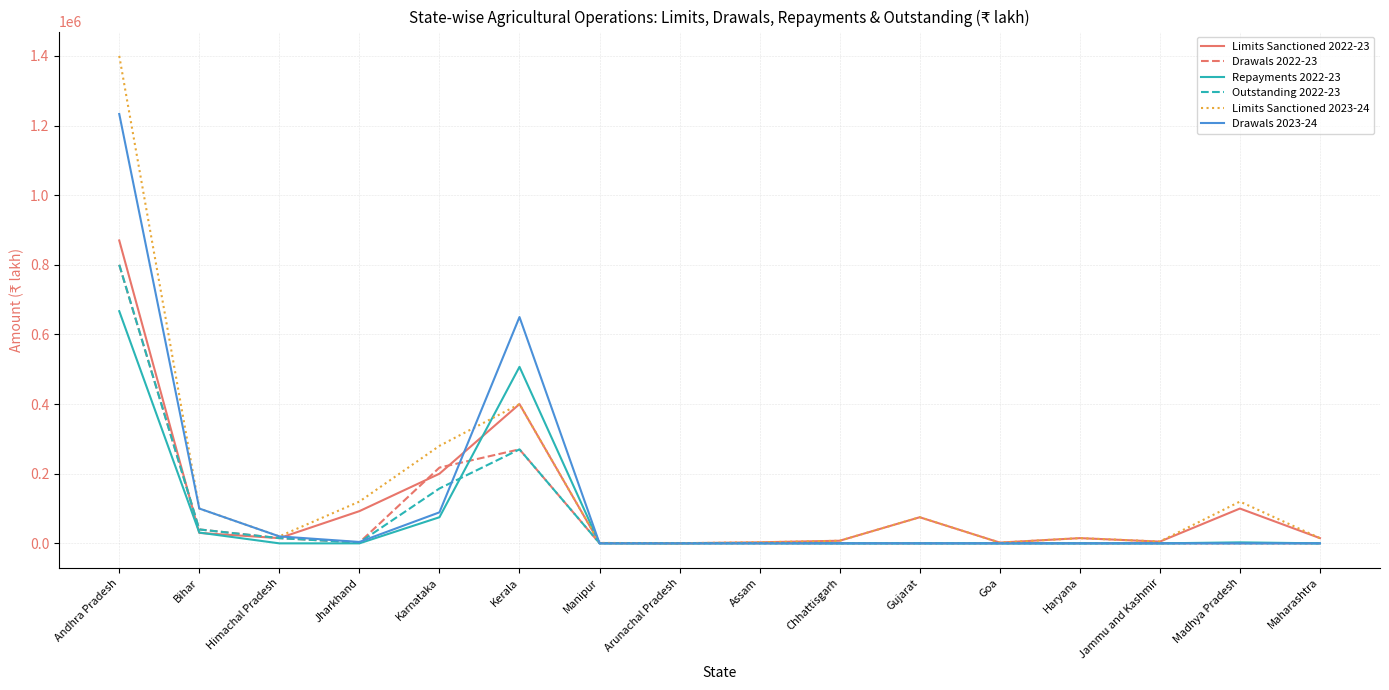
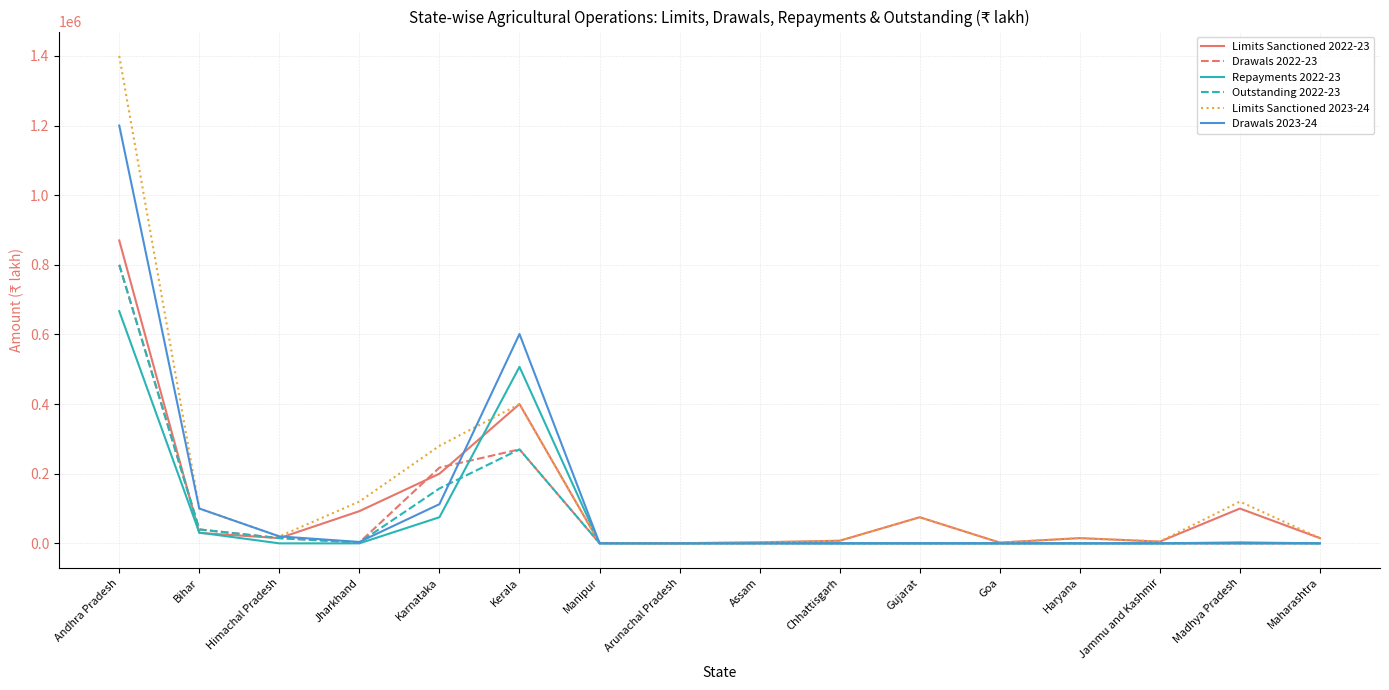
Drawals 2023-24, Andhra Pradesh: 1230000 -> 1200000
Drawals 2023-24, Karnataka: 90000 -> 110000
Drawals 2023-24, Kerala: 650000 -> 600000
